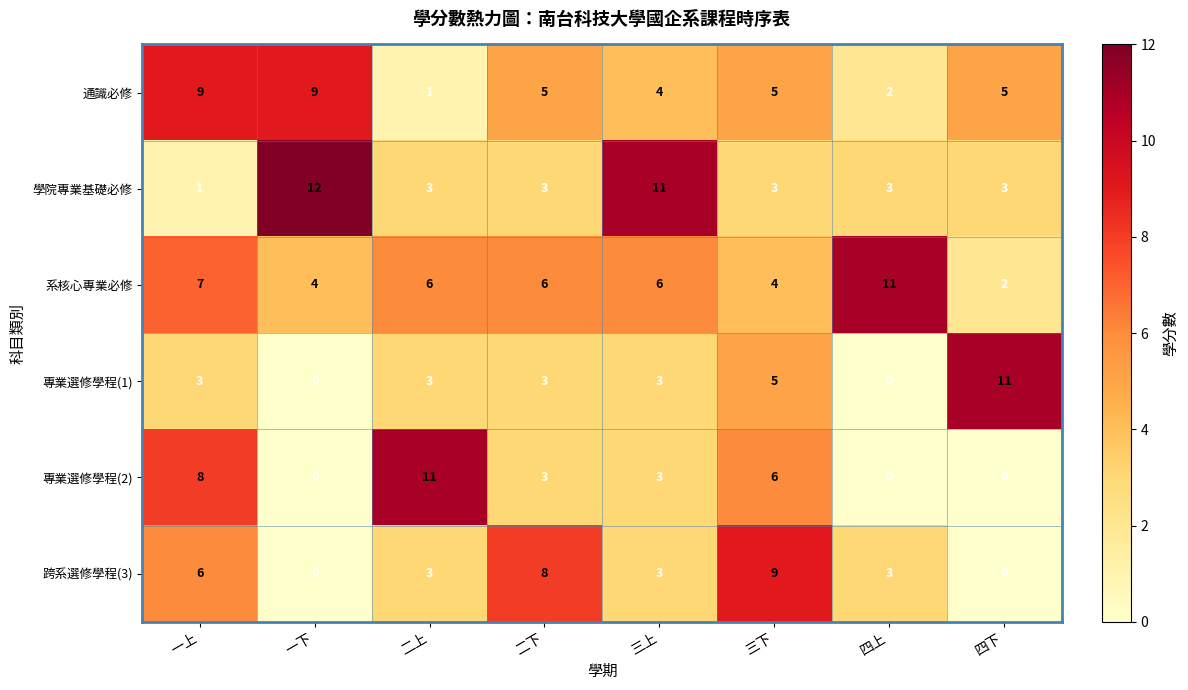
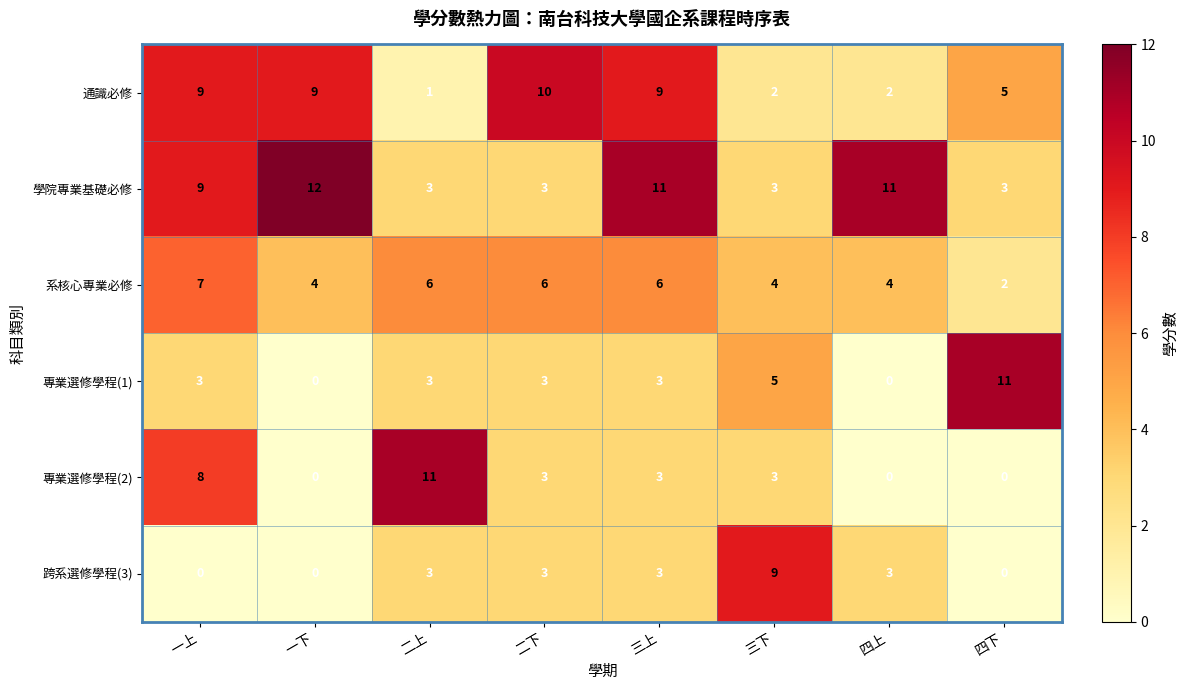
通識必修, 二下: 5 -> 10
通識必修, 三上: 4 -> 9
通識必修, 三下: 5 -> 2
學院專業基礎必修, 一上: 1 -> 9
學院專業基礎必修, 四上: 3 -> 11
系核心專業必修, 四上: 11 -> 4
專業選修學程(2), 三下: 6 -> 3
跨系選修學程(3), 一上: 6 -> 0
跨系選修學程(3), 二下: 8 -> 3
